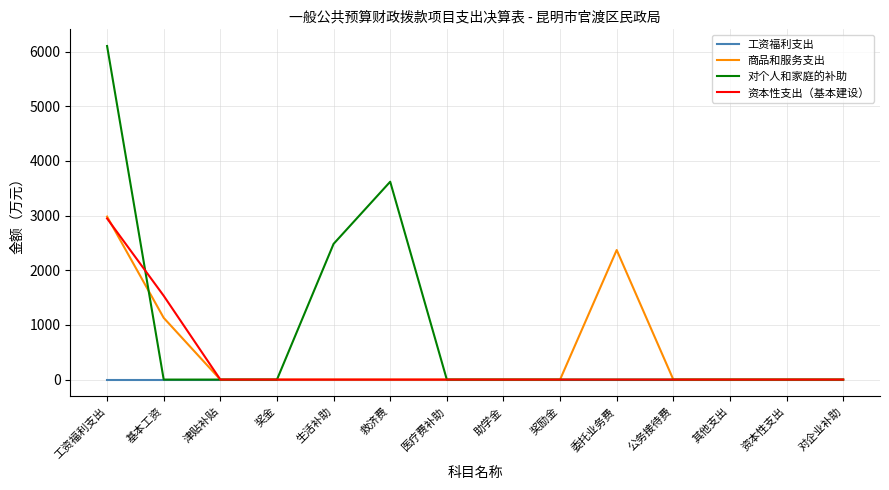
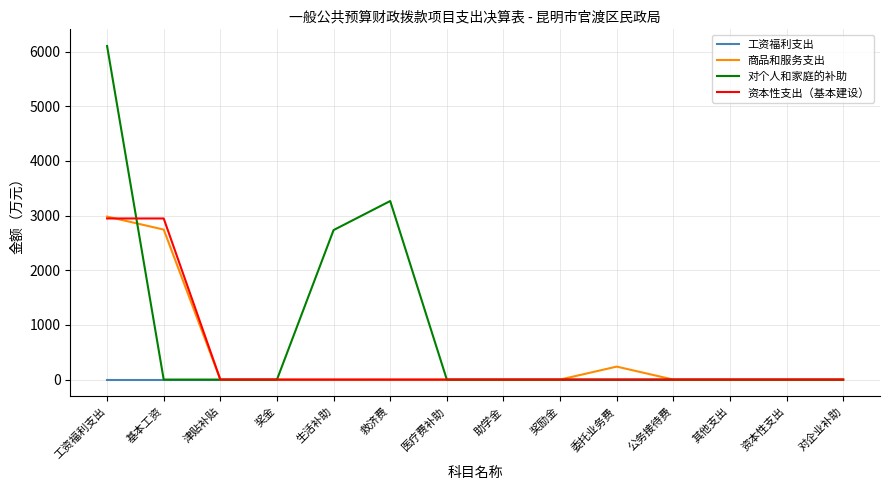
商品和服务支出, 基本工资: 1100 -> 2700
资本性支出（基本建设）, 基本工资: 1500 -> 2900
对个人和家庭的补助, 生活补助: 2500 -> 2700
对个人和家庭的补助, 救济费: 3600 -> 3300
商品和服务支出, 委托业务费: 2400 -> 200
